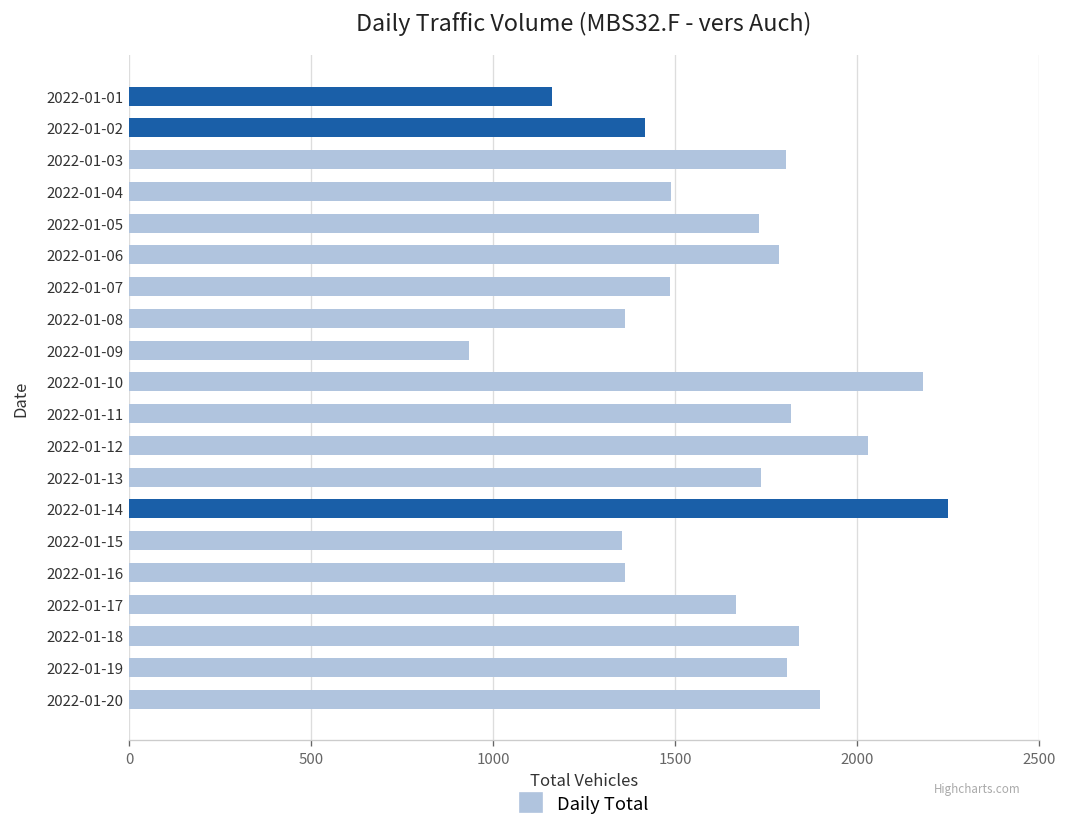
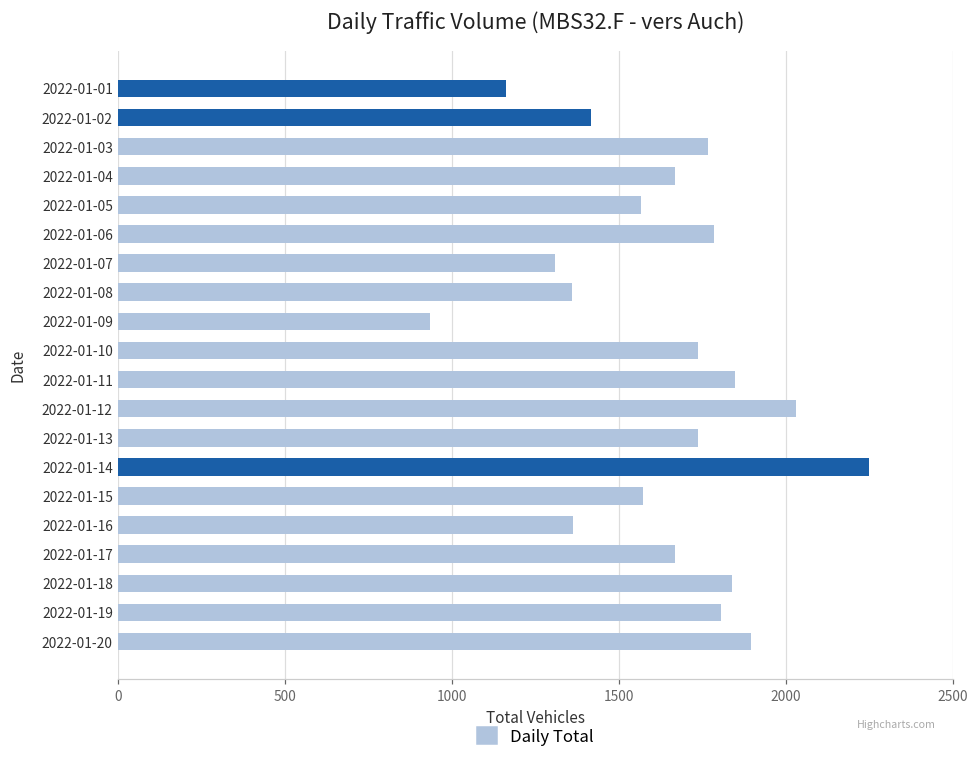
2022-01-03: 1810 -> 1770
2022-01-04: 1490 -> 1670
2022-01-05: 1730 -> 1570
2022-01-07: 1490 -> 1310
2022-01-10: 2180 -> 1740
2022-01-11: 1820 -> 1850
2022-01-15: 1350 -> 1570
